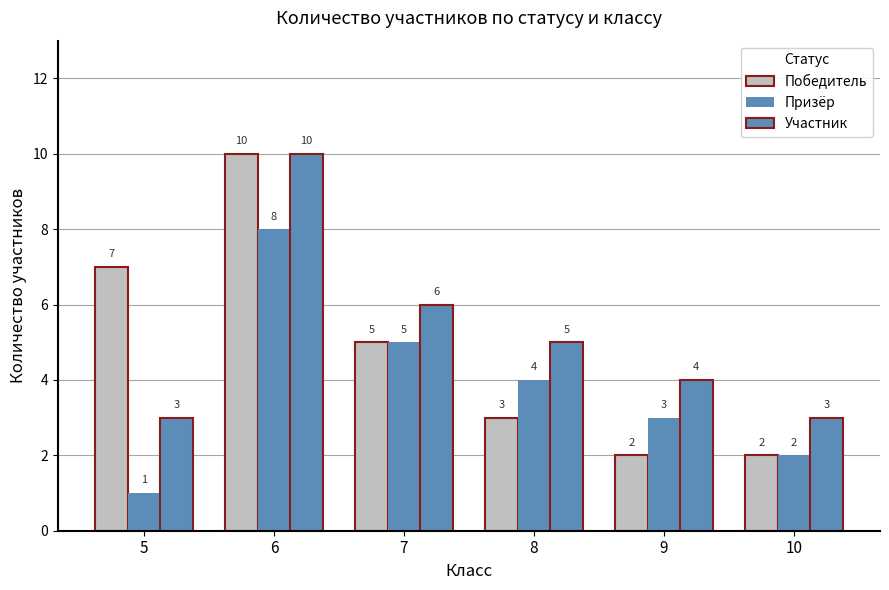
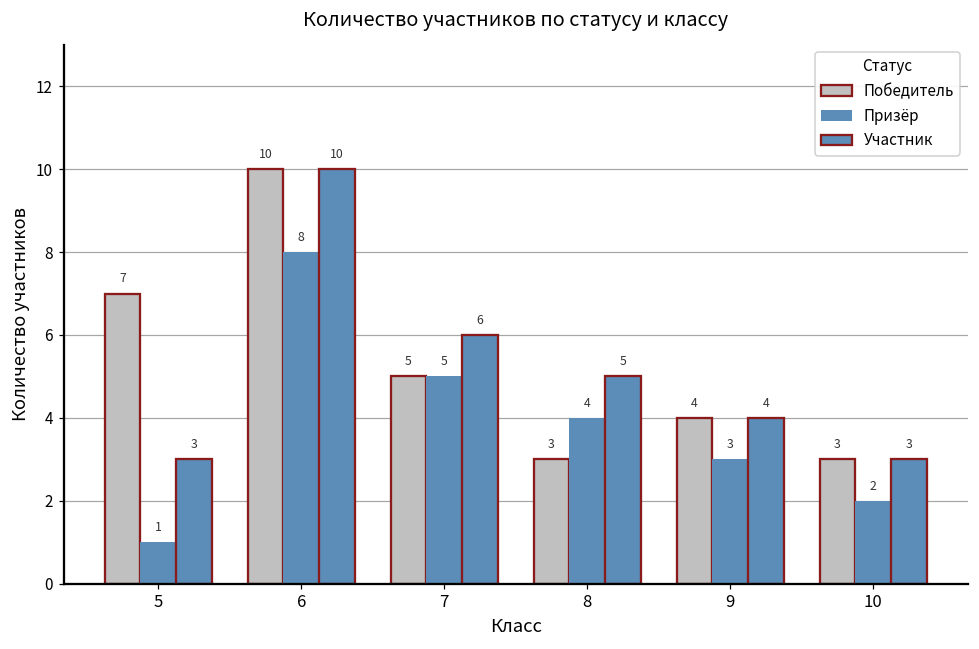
Победитель, 9: 2 -> 4
Победитель, 10: 2 -> 3
